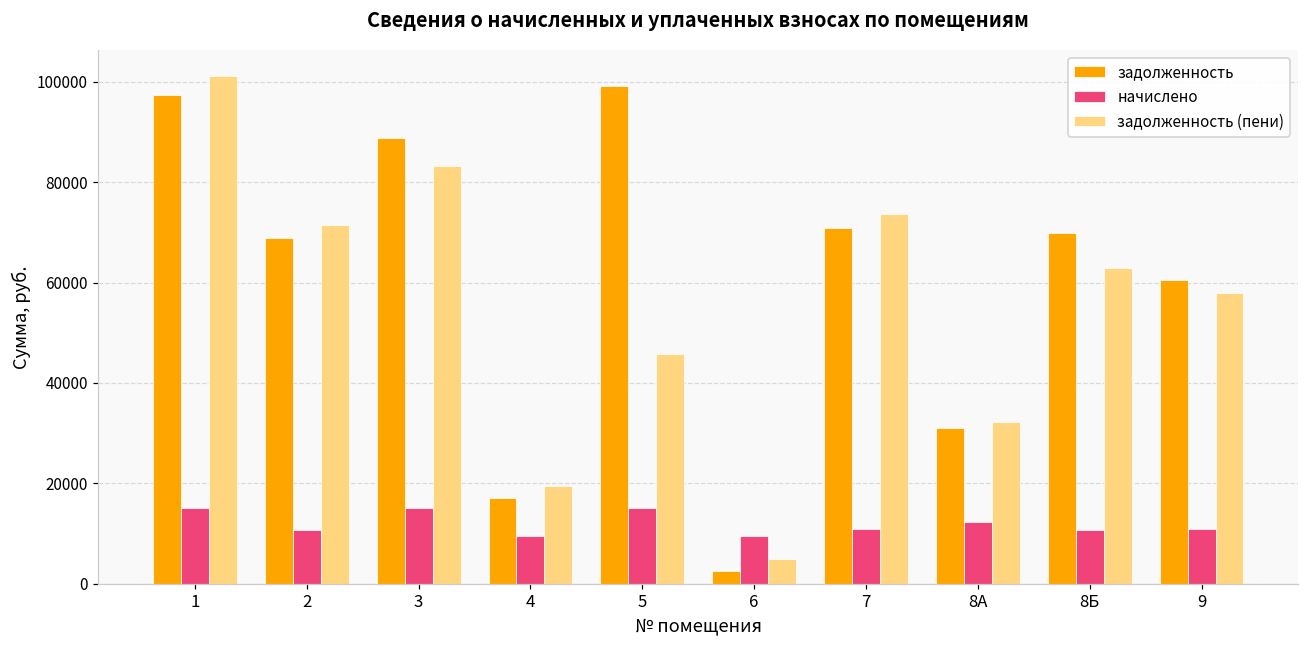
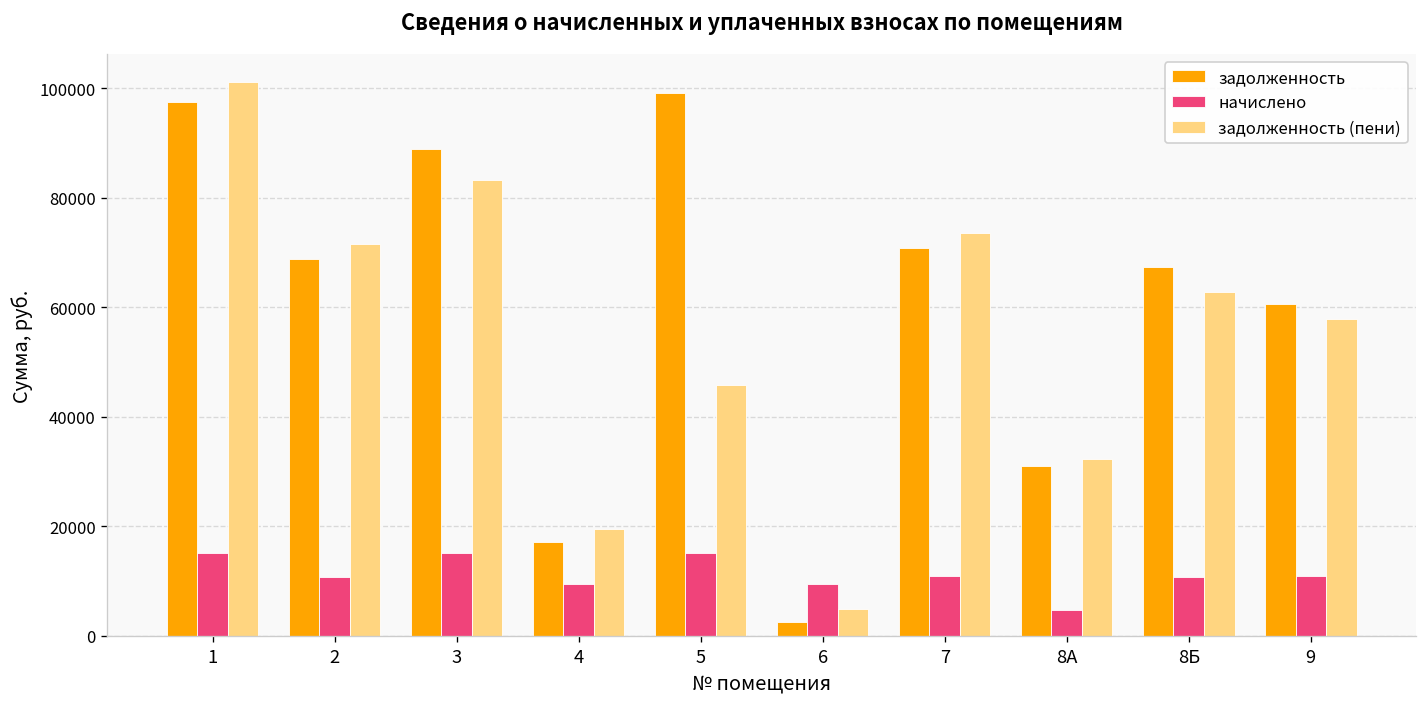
начислено, 8А: 12000 -> 5000
задолженность, 8Б: 70000 -> 67000
